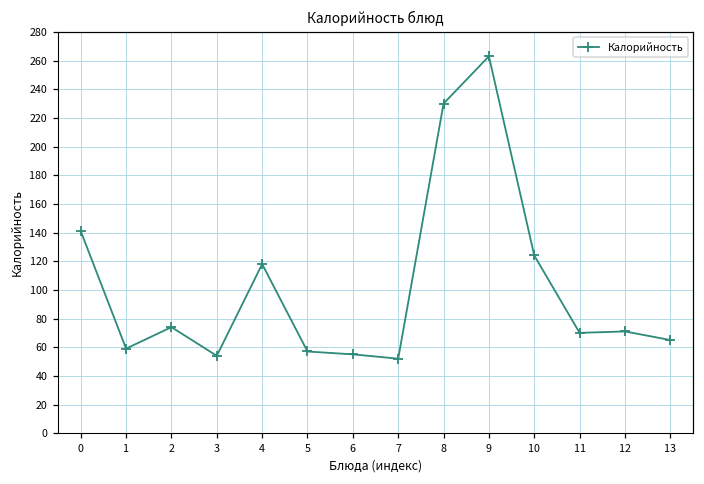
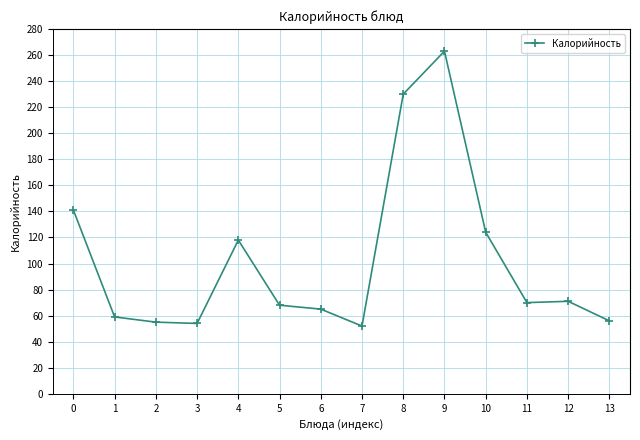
2: 74 -> 55
5: 57 -> 68
6: 55 -> 65
13: 65 -> 56
